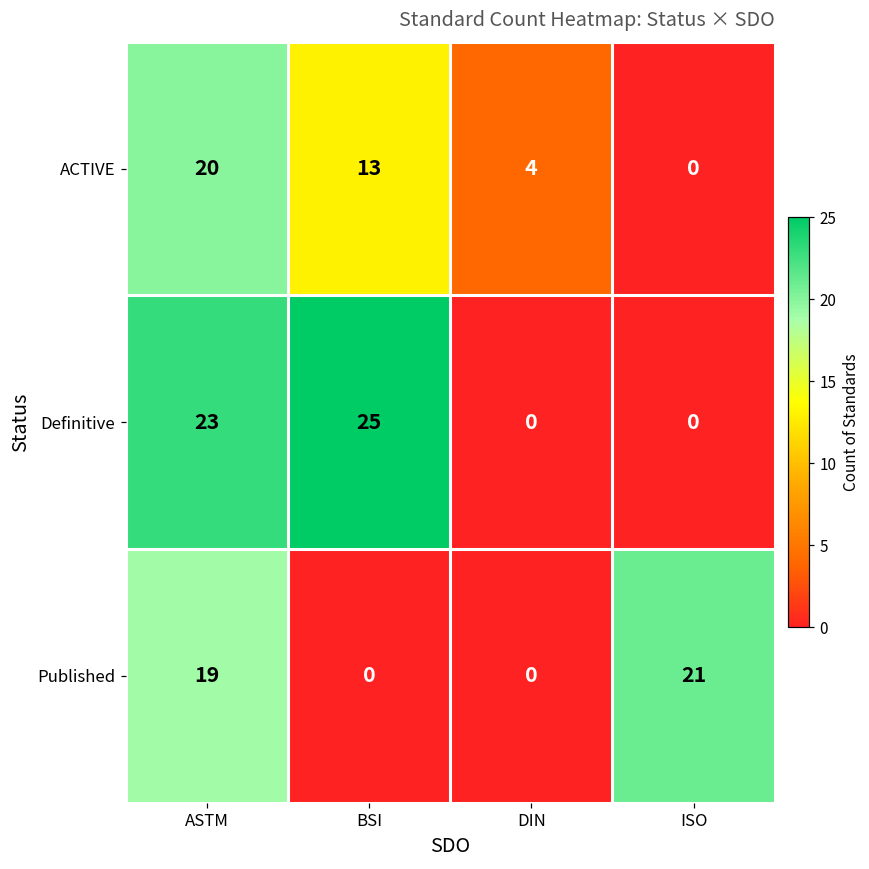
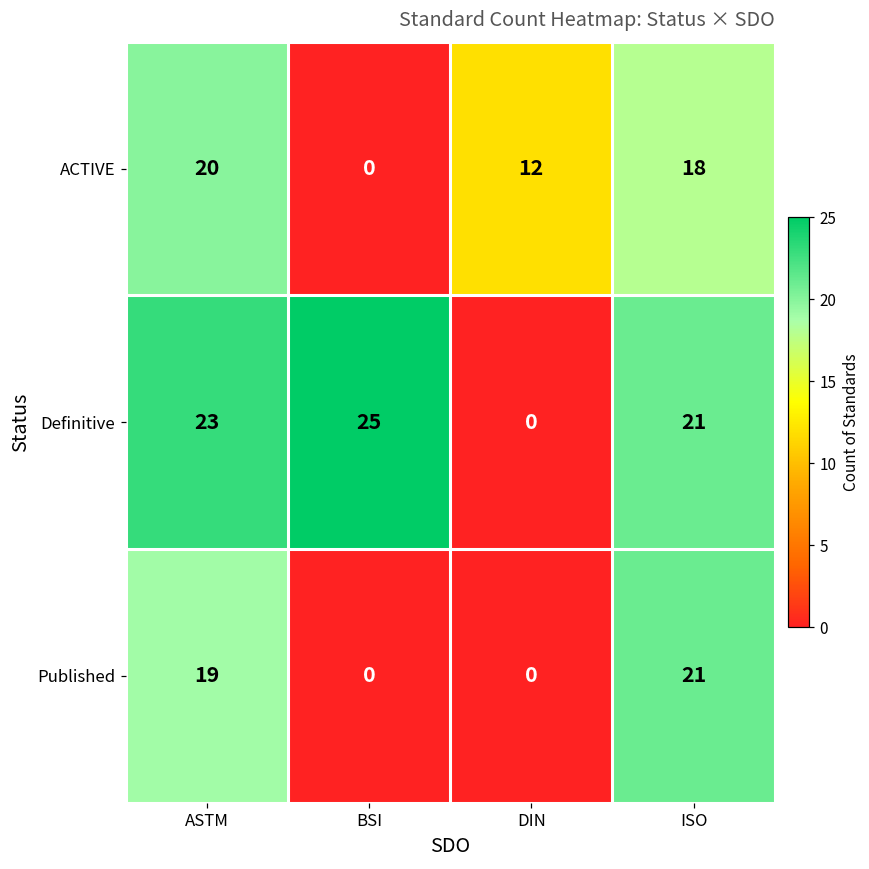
ACTIVE, BSI: 13 -> 0
ACTIVE, DIN: 4 -> 12
ACTIVE, ISO: 0 -> 18
Definitive, ISO: 0 -> 21
